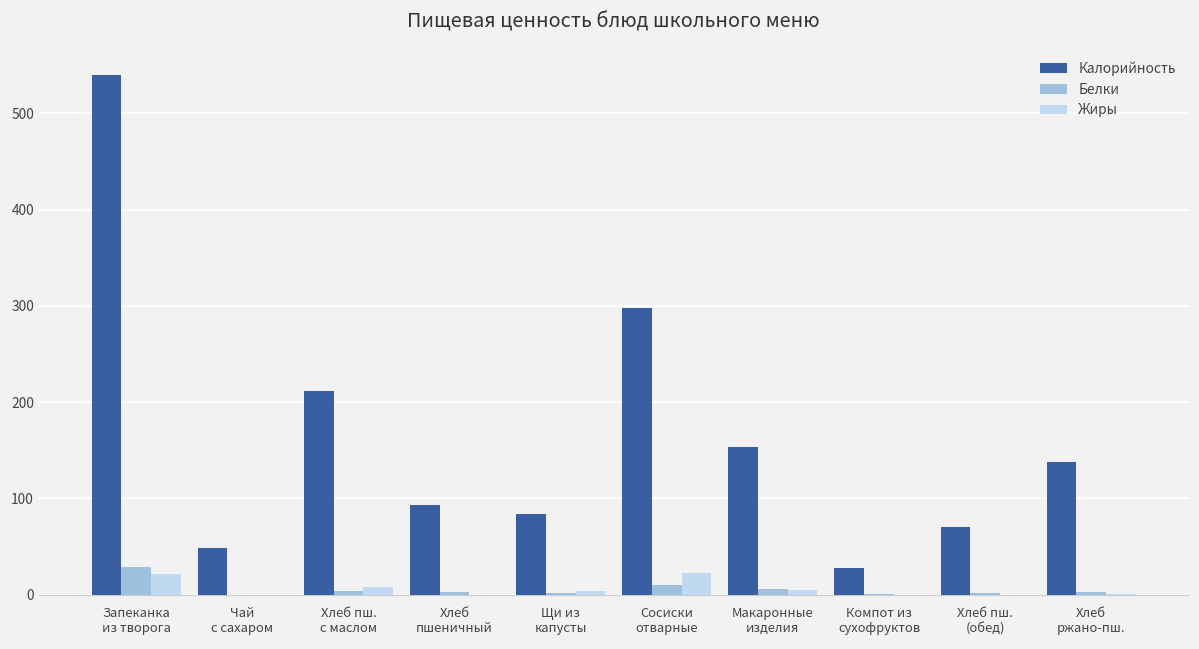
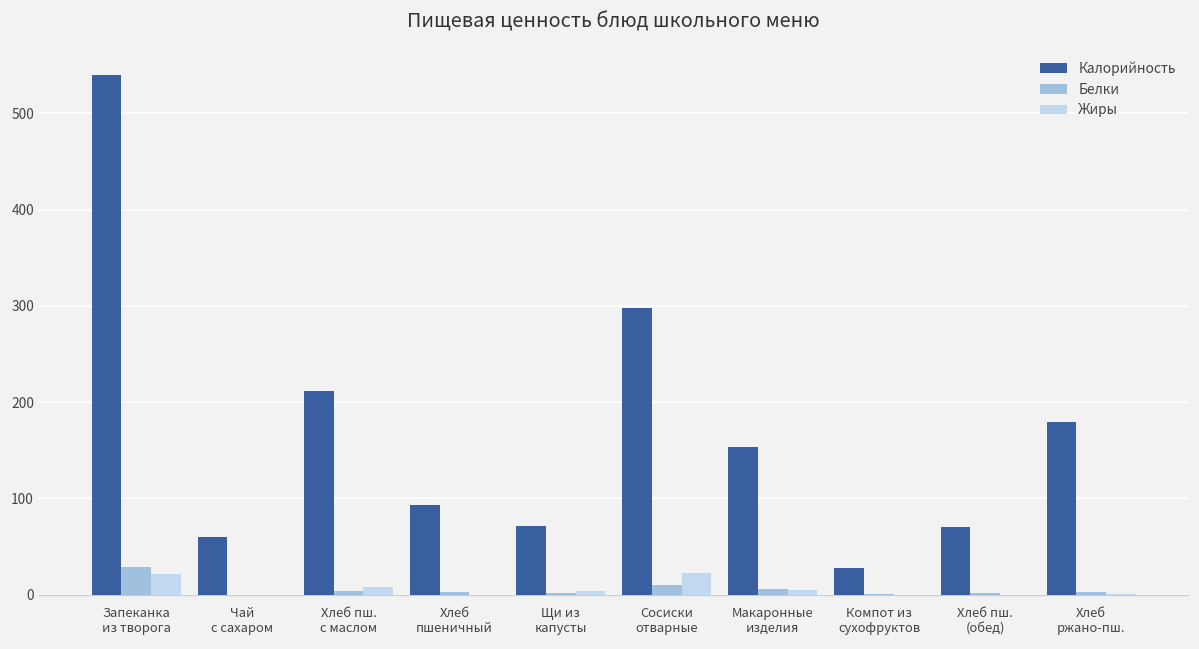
Калорийность, Чай с сахаром: 50 -> 60
Калорийность, Щи из капусты: 80 -> 70
Калорийность, Хлеб ржано-пш.: 140 -> 180
